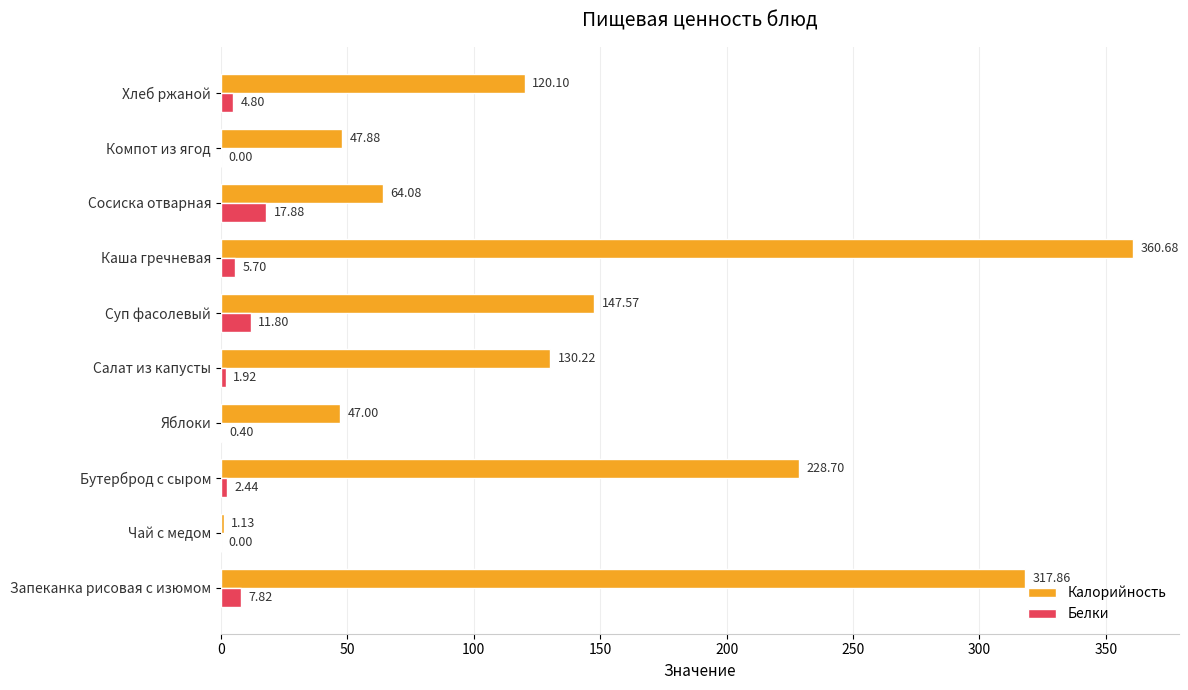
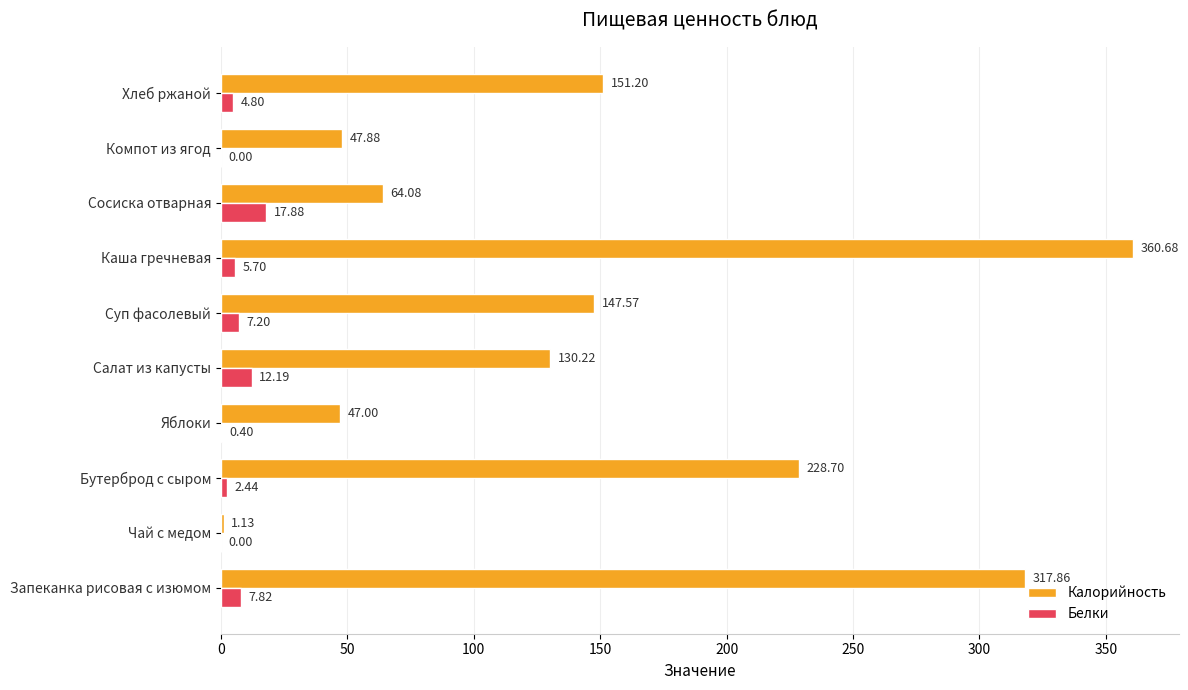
Калорийность, Хлеб ржаной: 120.10 -> 151.20
Белки, Суп фасолевый: 11.80 -> 7.20
Белки, Салат из капусты: 1.92 -> 12.19
